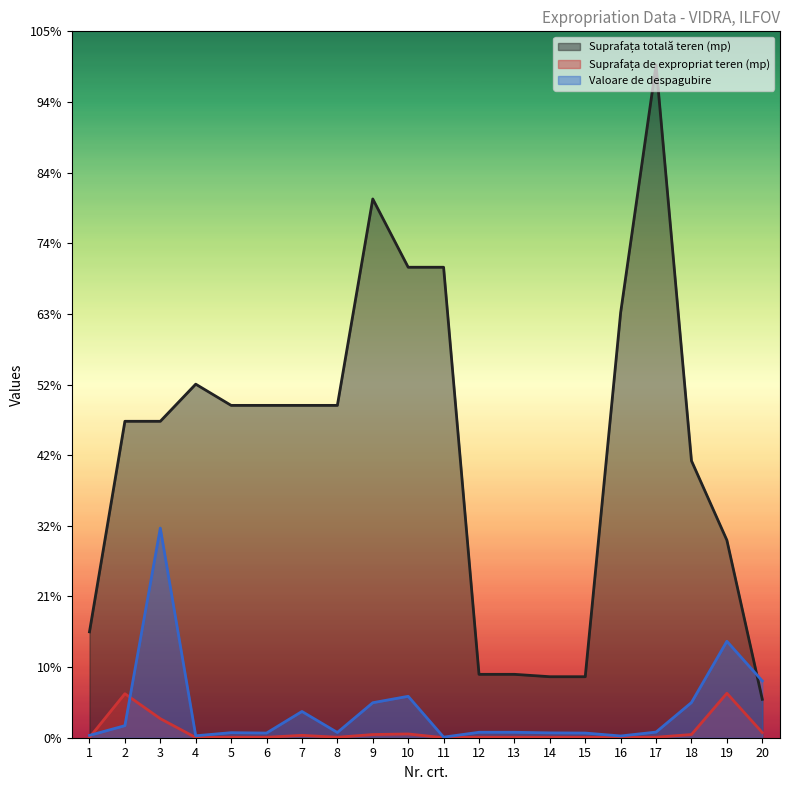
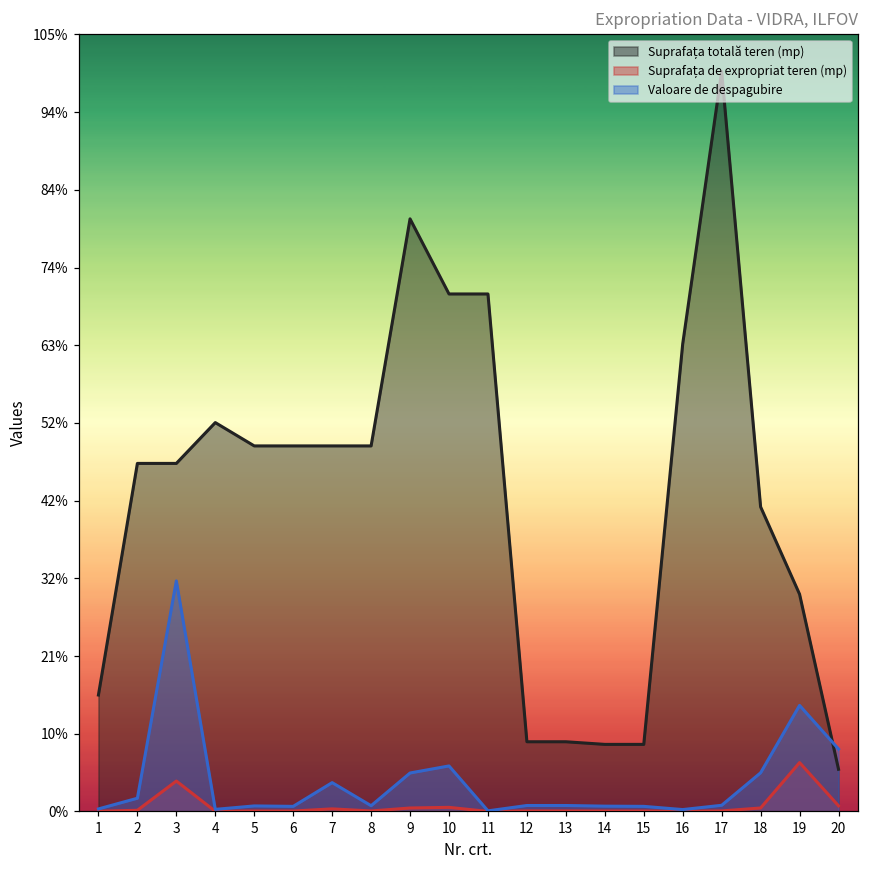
Suprafața de expropriat teren (mp), 2: 7% -> 0%
Suprafața de expropriat teren (mp), 3: 3% -> 4%
